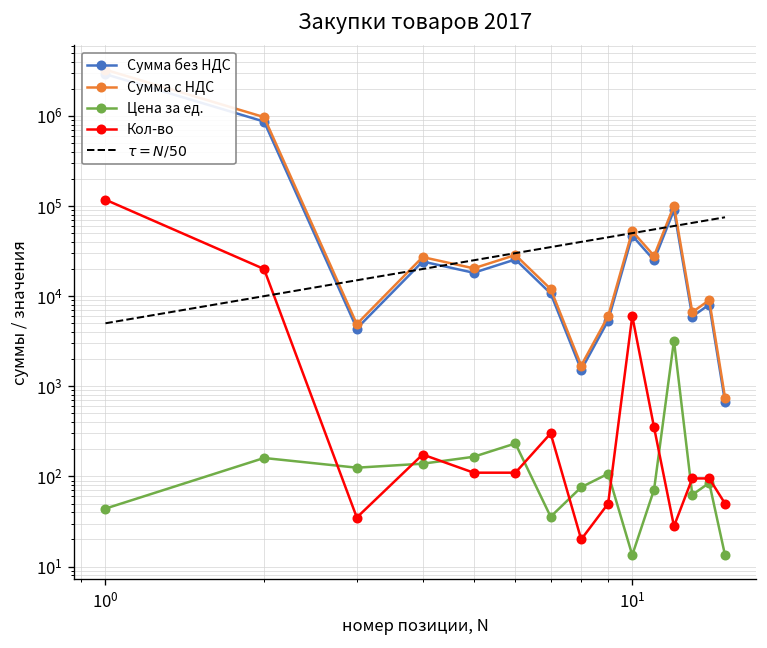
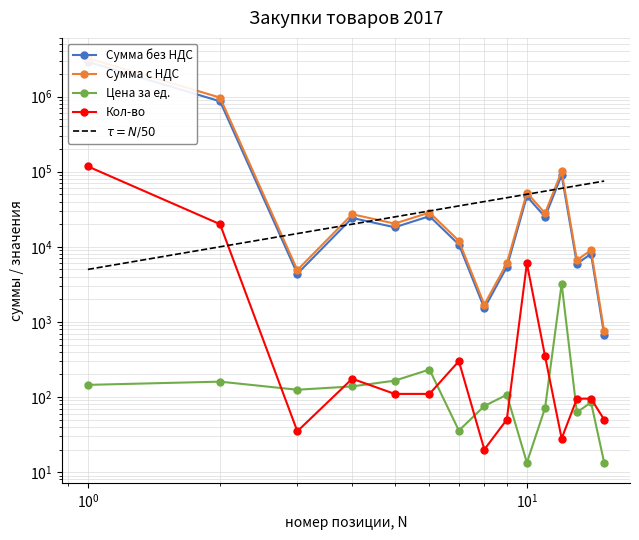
Цена за ед., 10^0: 40 -> 150
